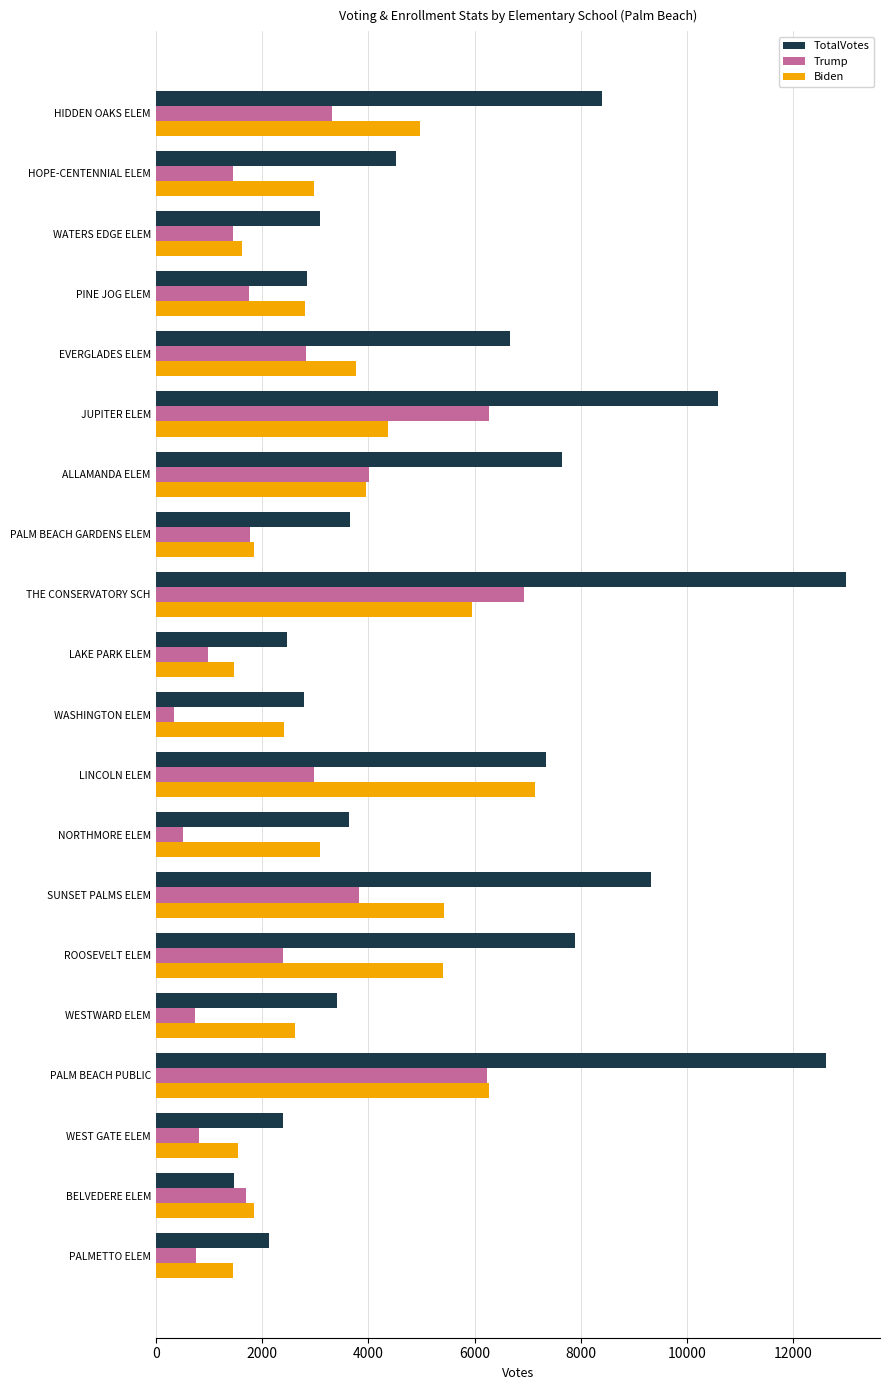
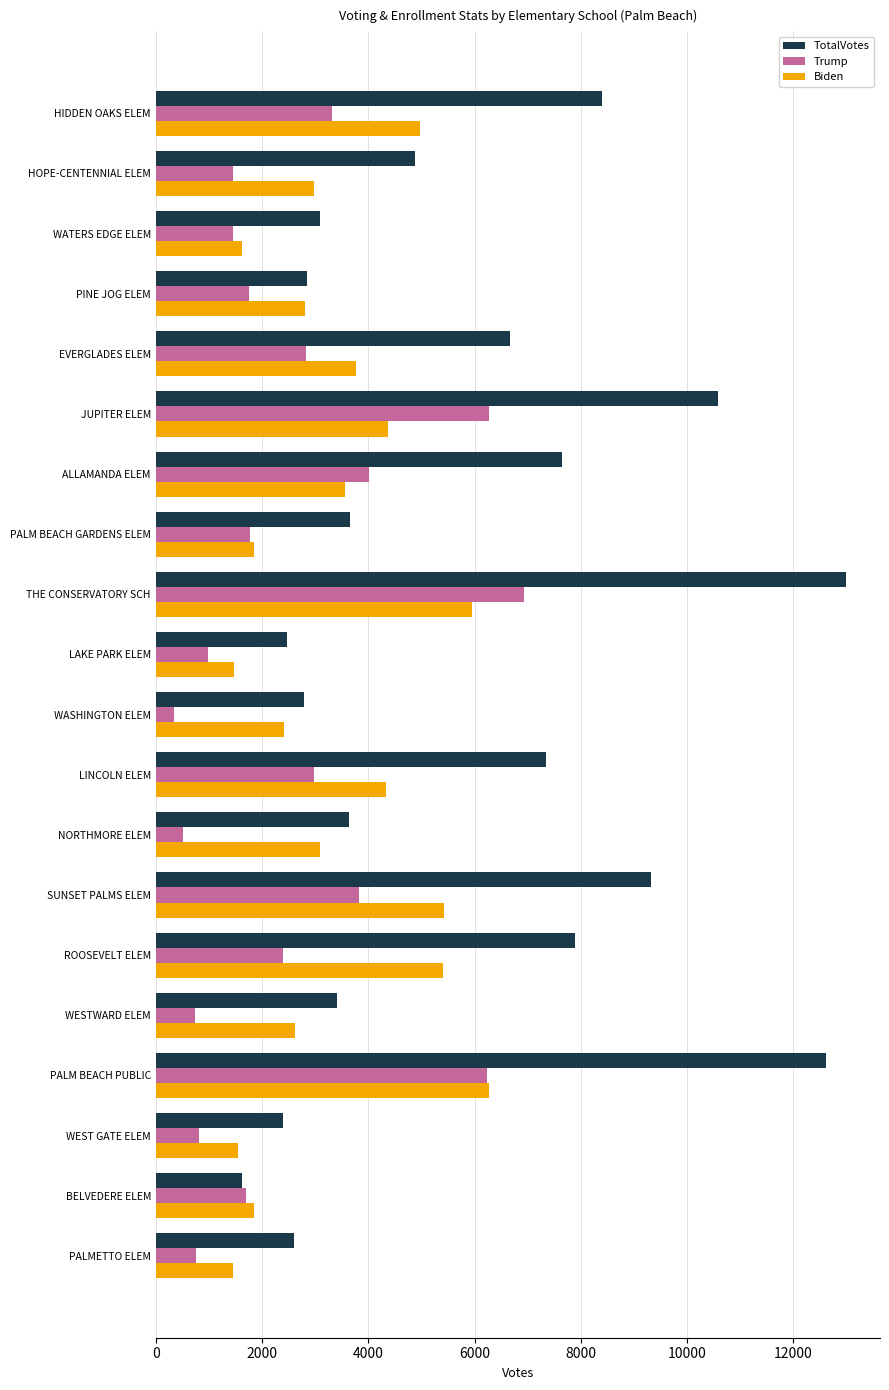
TotalVotes, HOPE-CENTENNIAL ELEM: 4500 -> 4900
Biden, ALLAMANDA ELEM: 3900 -> 3600
Biden, LINCOLN ELEM: 7100 -> 4300
TotalVotes, BELVEDERE ELEM: 1500 -> 1600
TotalVotes, PALMETTO ELEM: 2100 -> 2600
